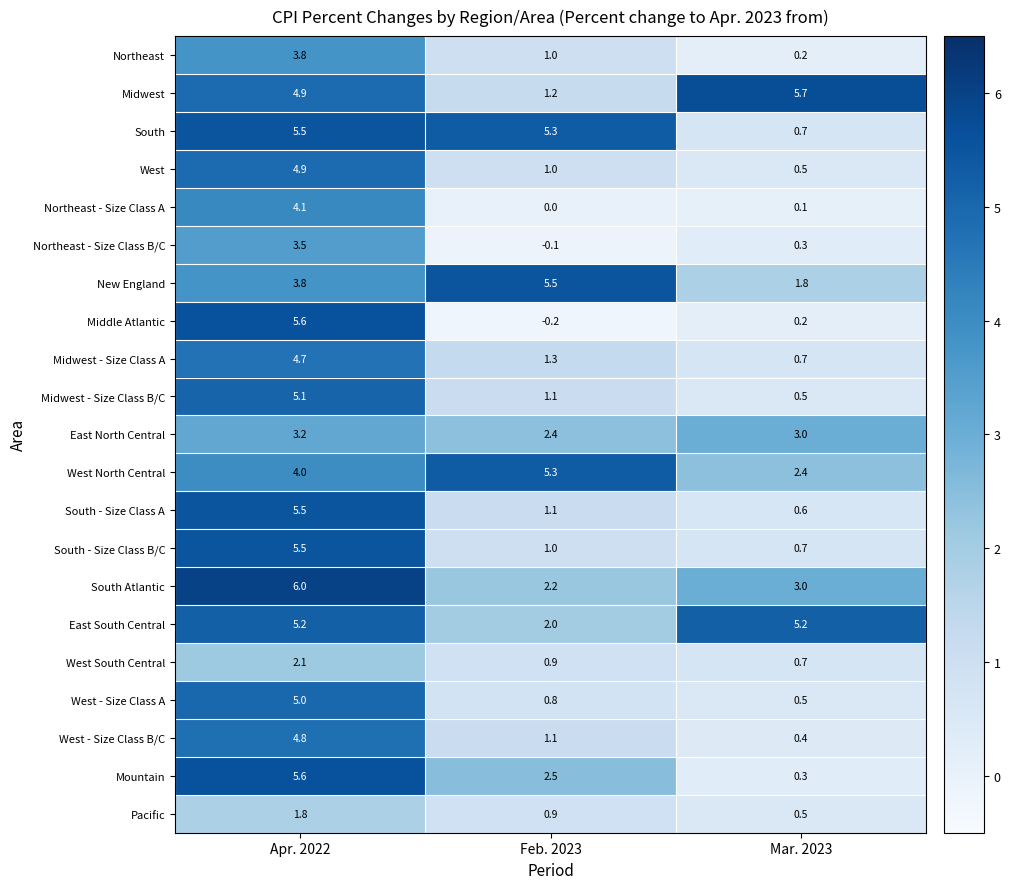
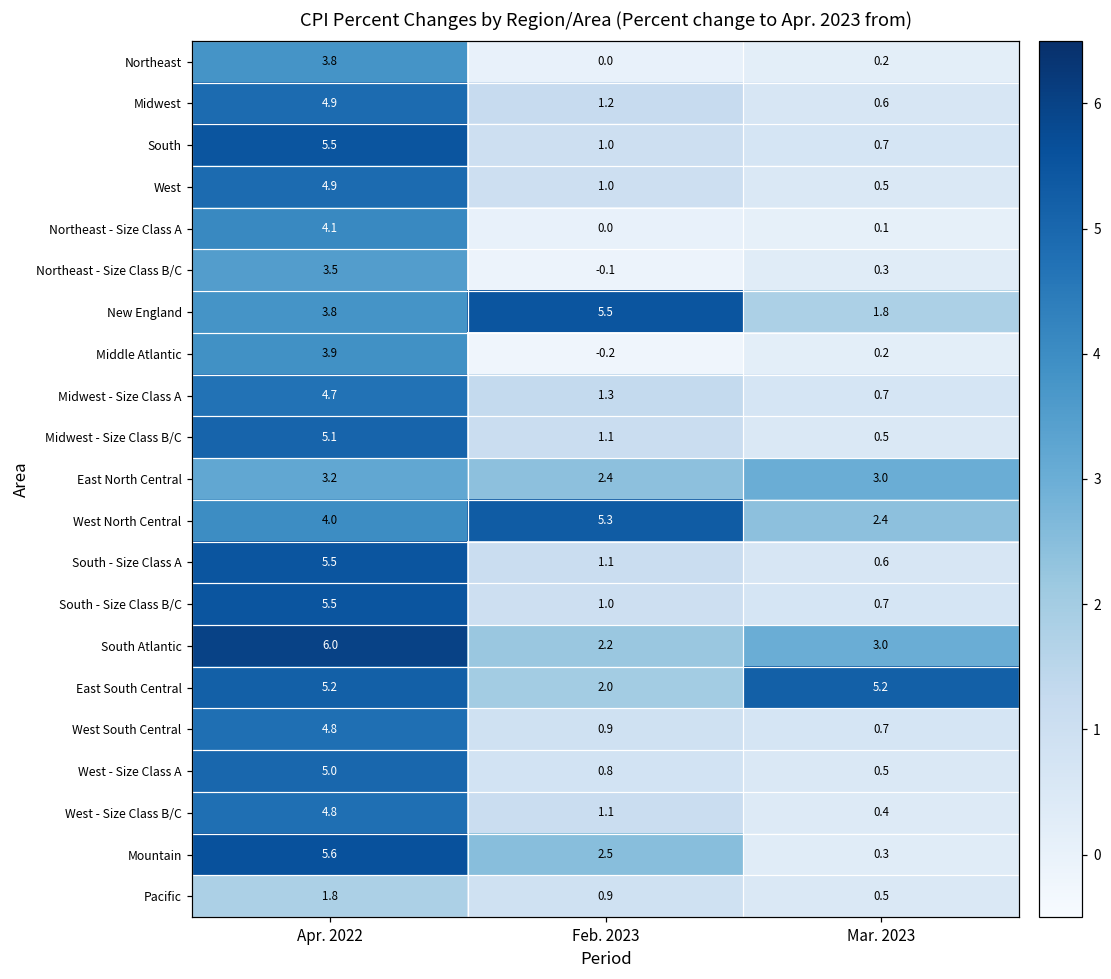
Northeast, Feb. 2023: 1.0 -> 0.0
Midwest, Mar. 2023: 5.7 -> 0.6
South, Feb. 2023: 5.3 -> 1.0
Middle Atlantic, Apr. 2022: 5.6 -> 3.9
West South Central, Apr. 2022: 2.1 -> 4.8
